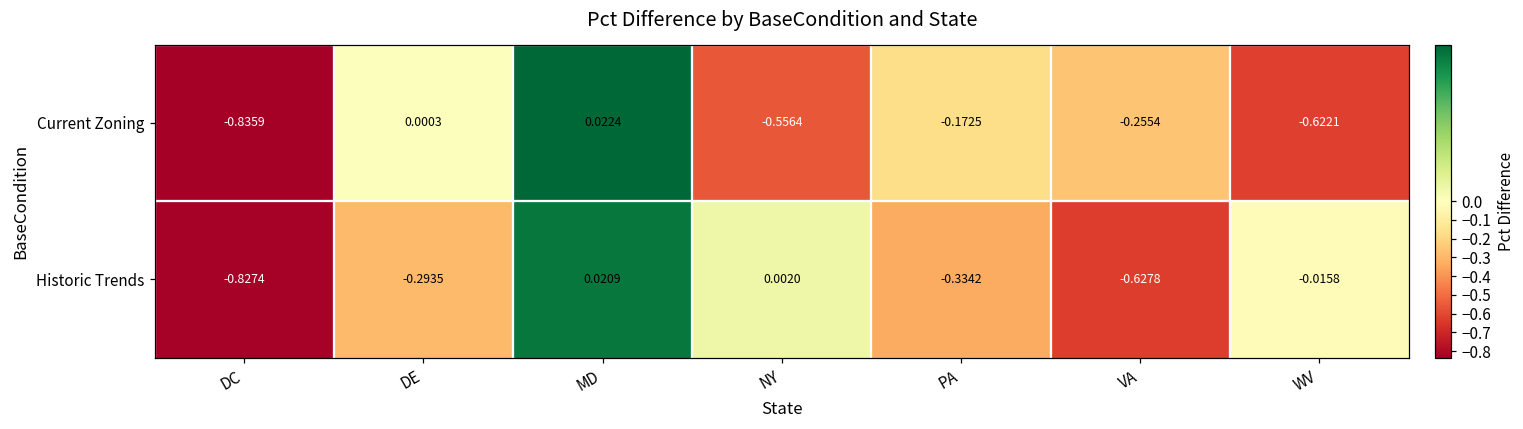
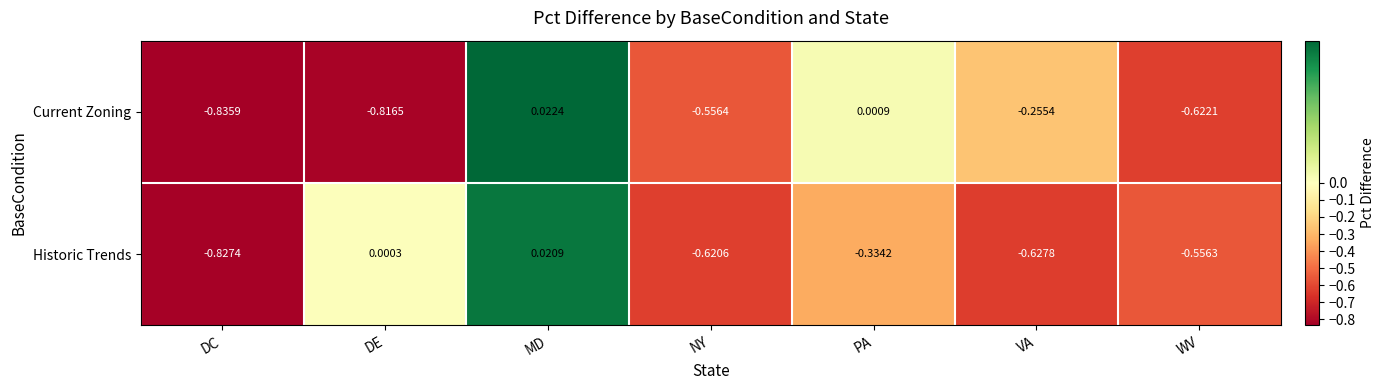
Current Zoning, DE: 0.0003 -> -0.8165
Current Zoning, PA: -0.1725 -> 0.0009
Historic Trends, DE: -0.2935 -> 0.0003
Historic Trends, NY: 0.0020 -> -0.6206
Historic Trends, WV: -0.0158 -> -0.5563
